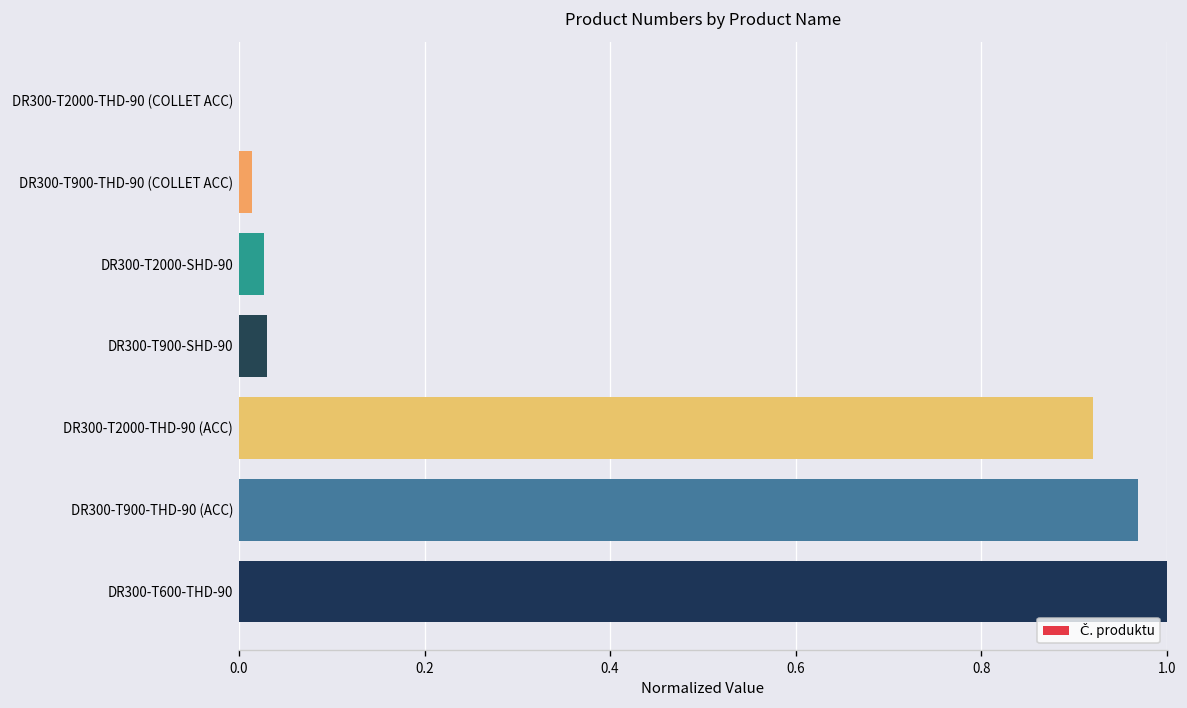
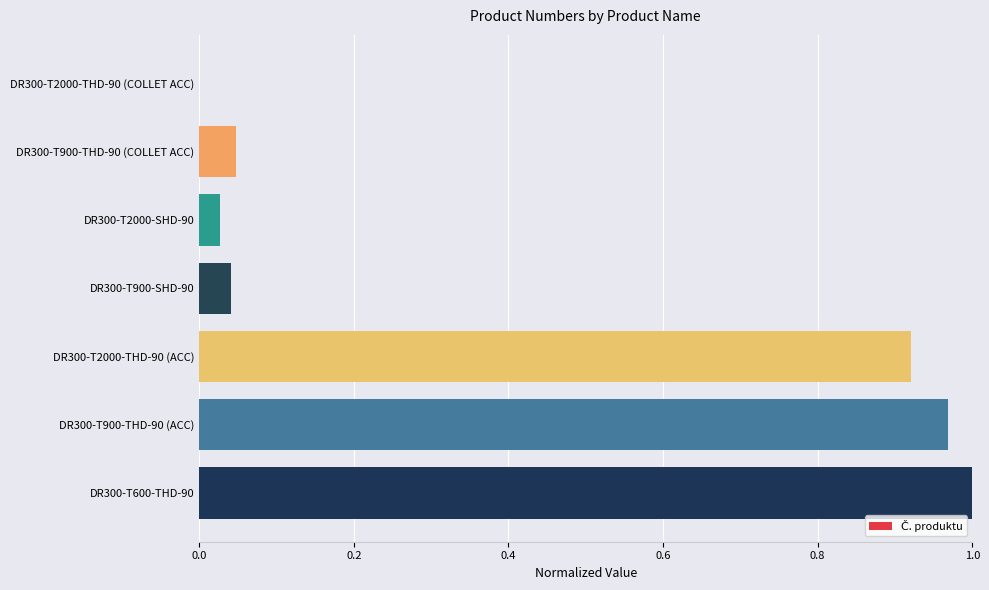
DR300-T900-THD-90 (COLLET ACC): 0.01 -> 0.05
DR300-T900-SHD-90: 0.03 -> 0.04
